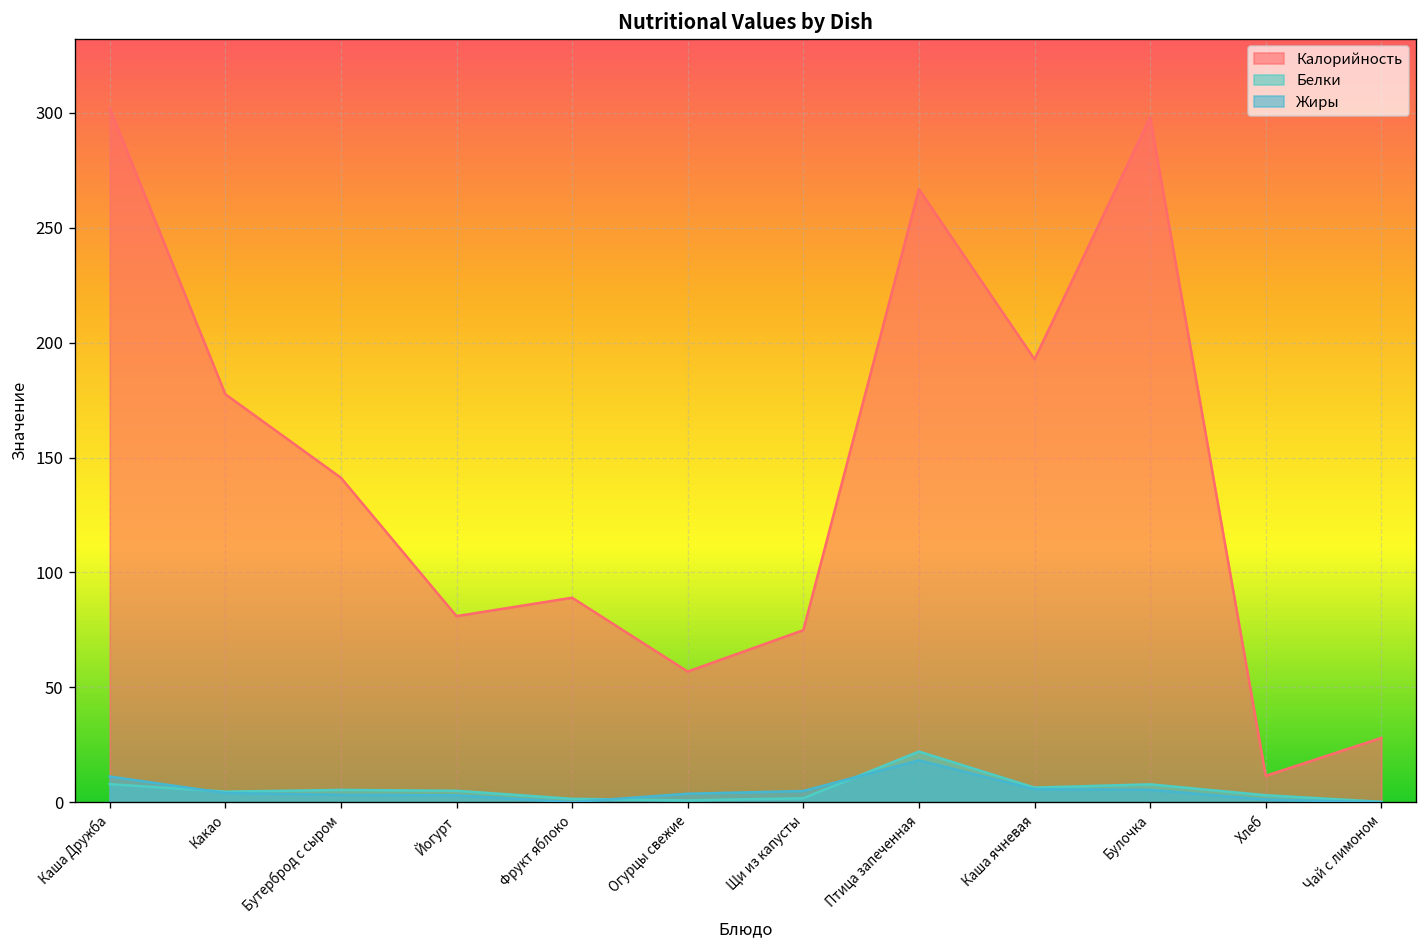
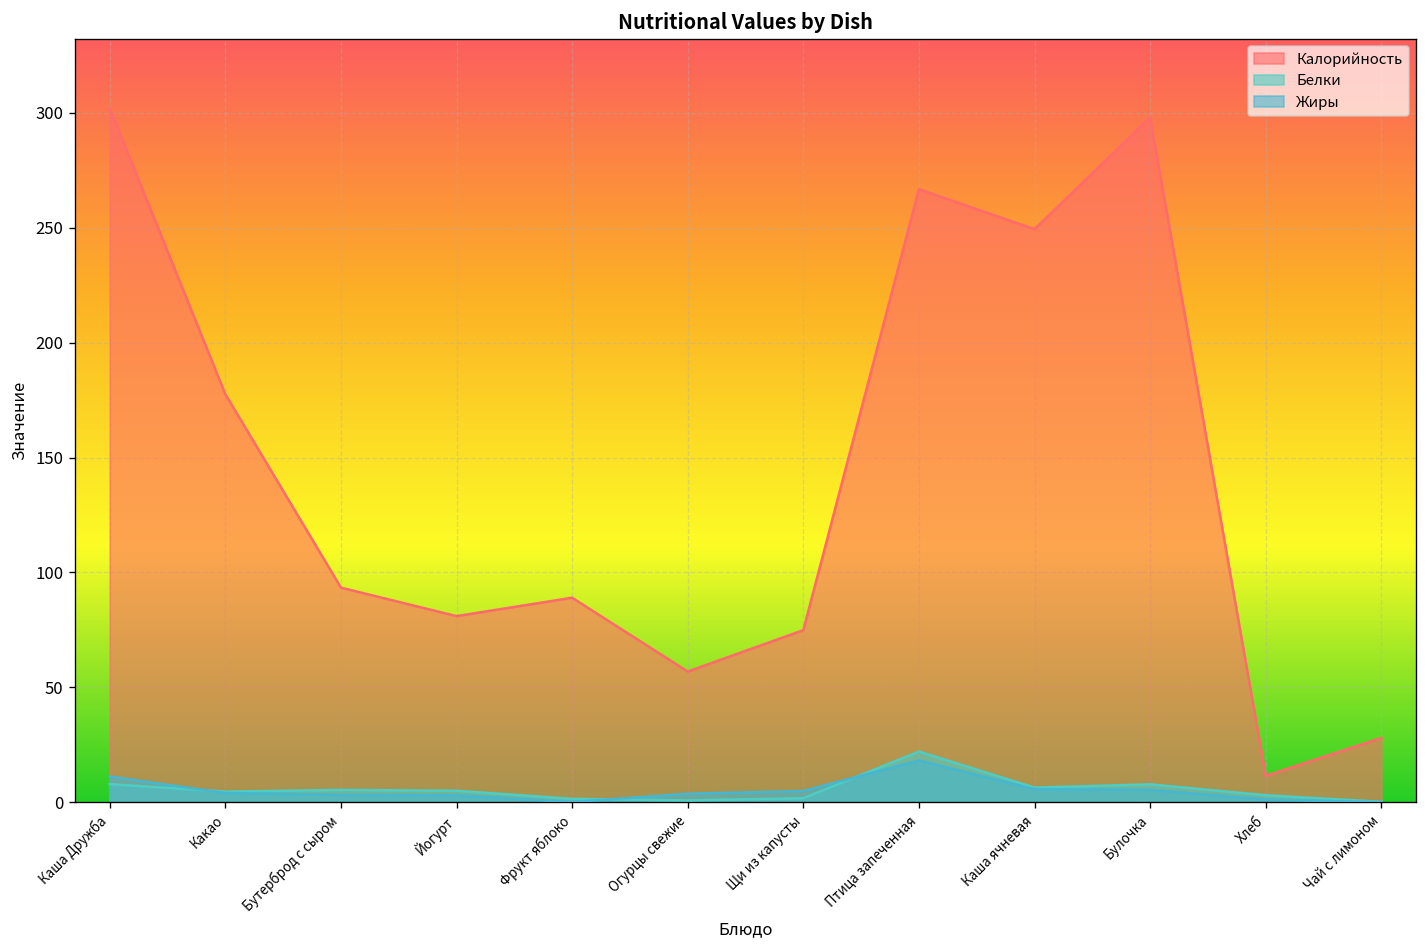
Калорийность, Бутерброд с сыром: 141 -> 93
Калорийность, Каша ячневая: 193 -> 249
